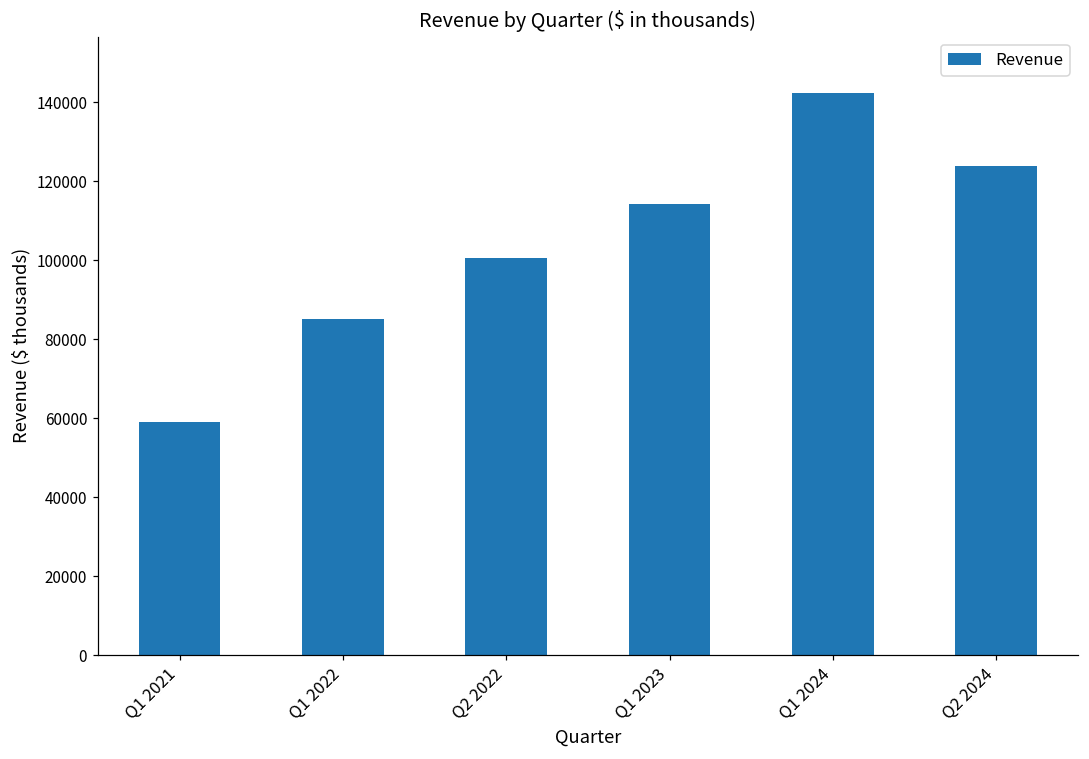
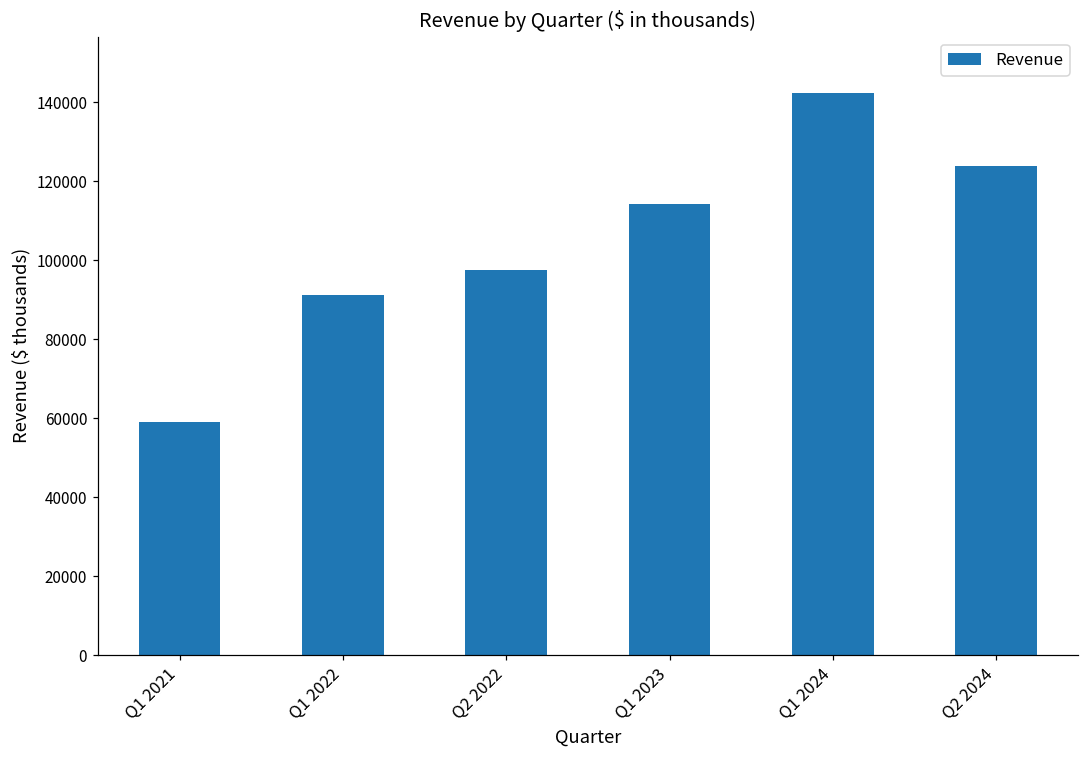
Q1 2022: 85000 -> 91000
Q2 2022: 101000 -> 97000
